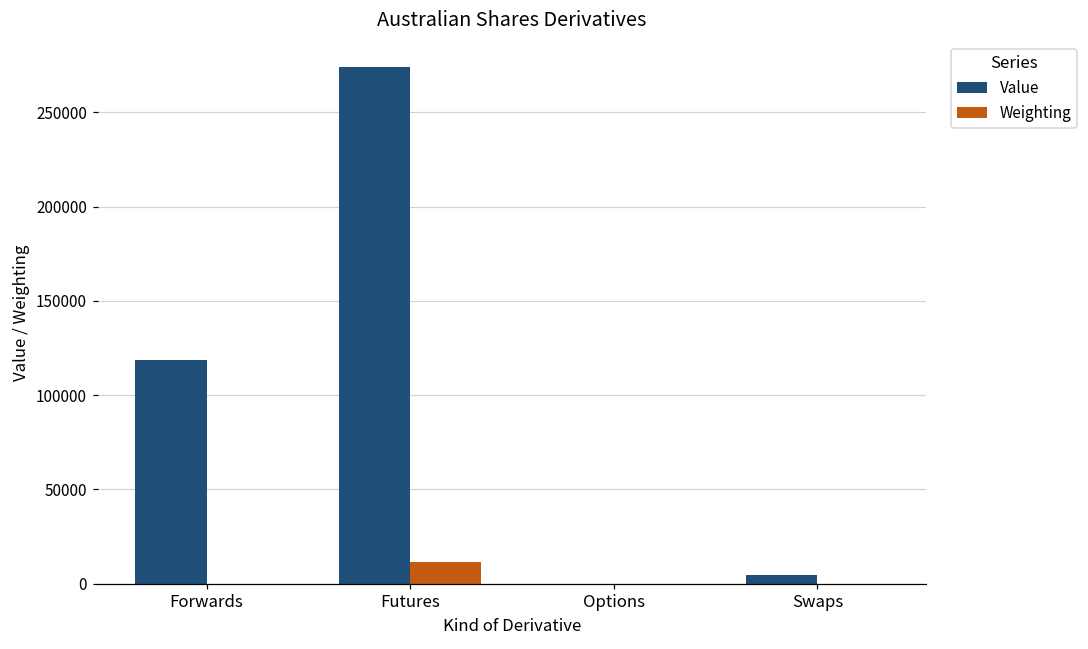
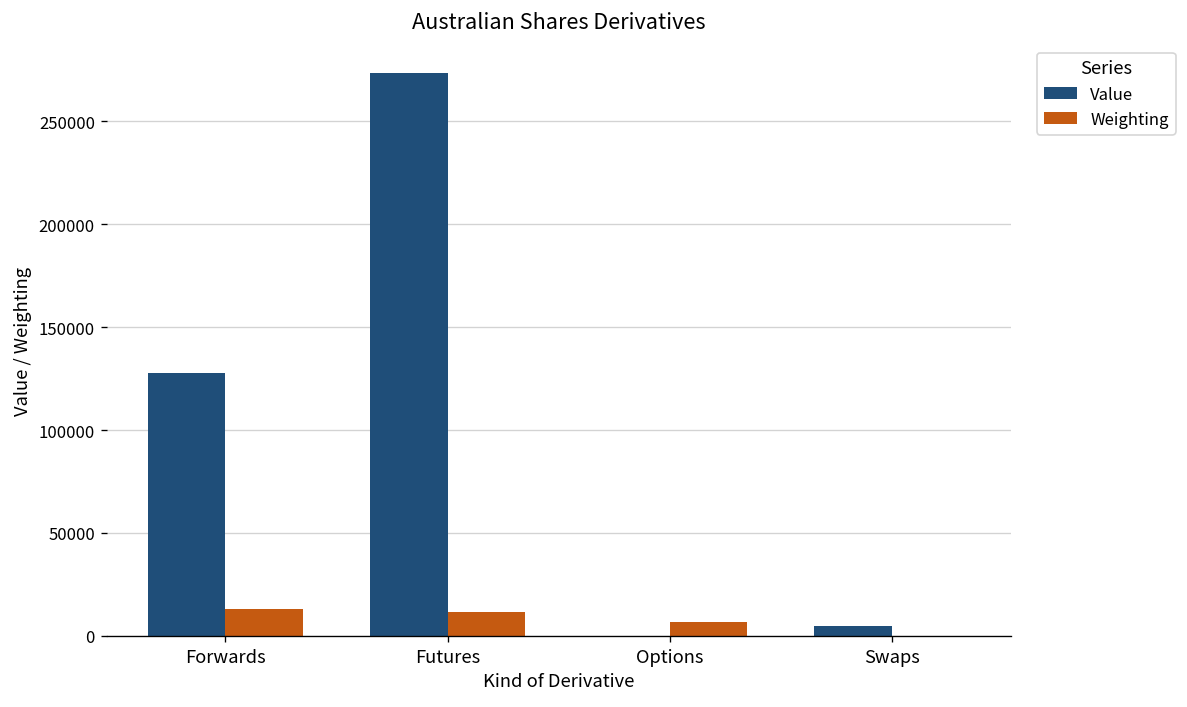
Value, Forwards: 119000 -> 128000
Weighting, Forwards: 0 -> 13000
Weighting, Options: 0 -> 7000
